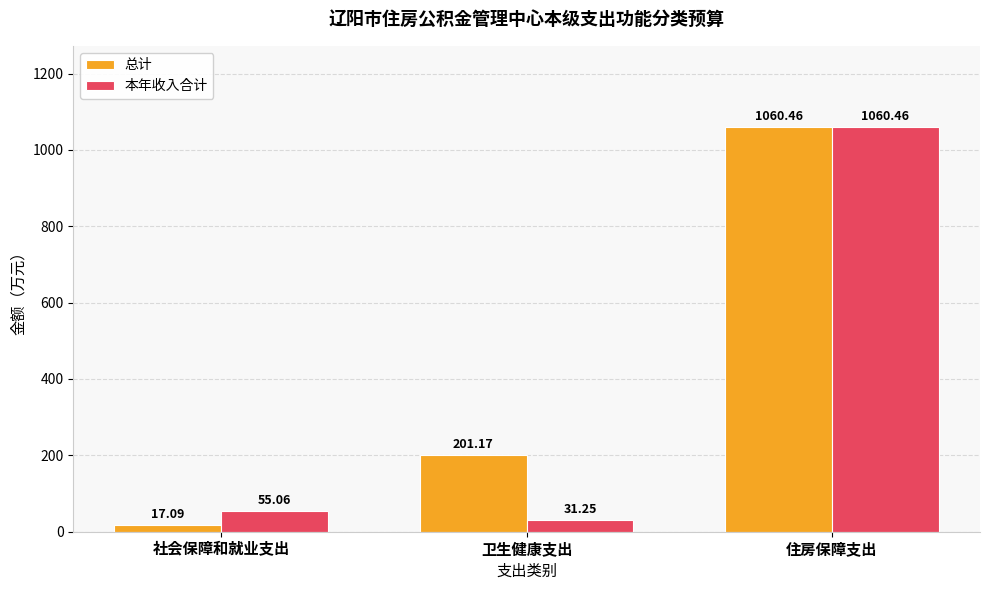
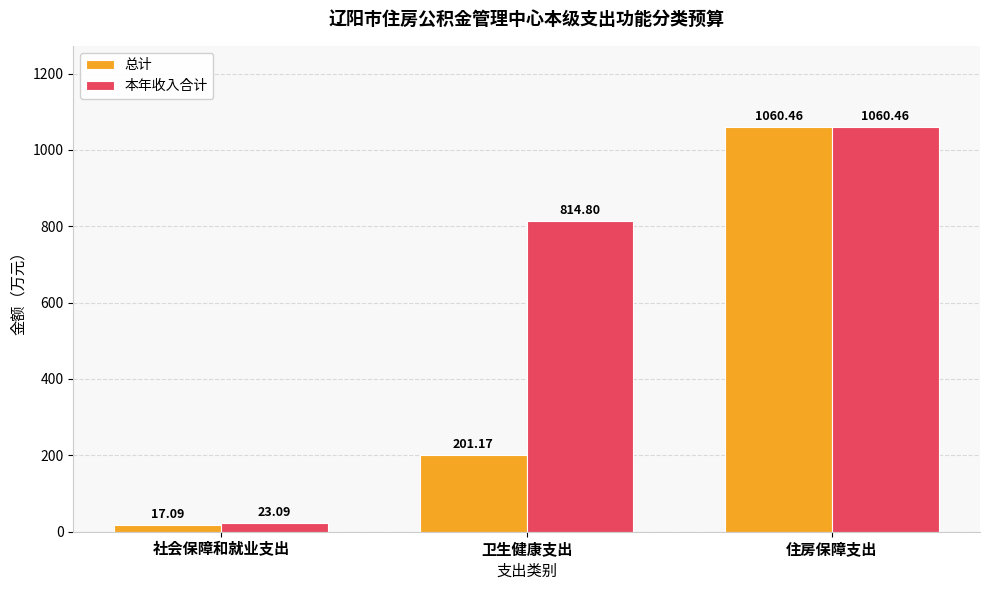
本年收入合计, 社会保障和就业支出: 55.06 -> 23.09
本年收入合计, 卫生健康支出: 31.25 -> 814.80
